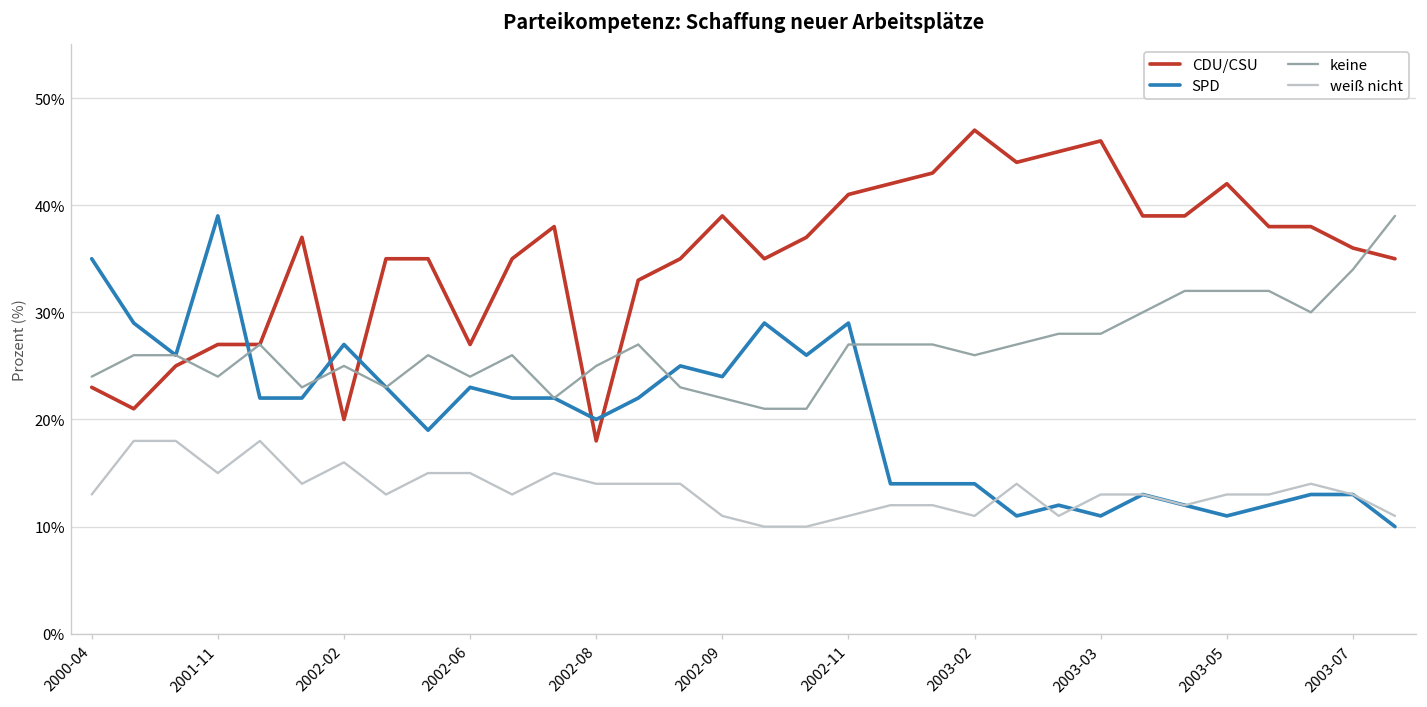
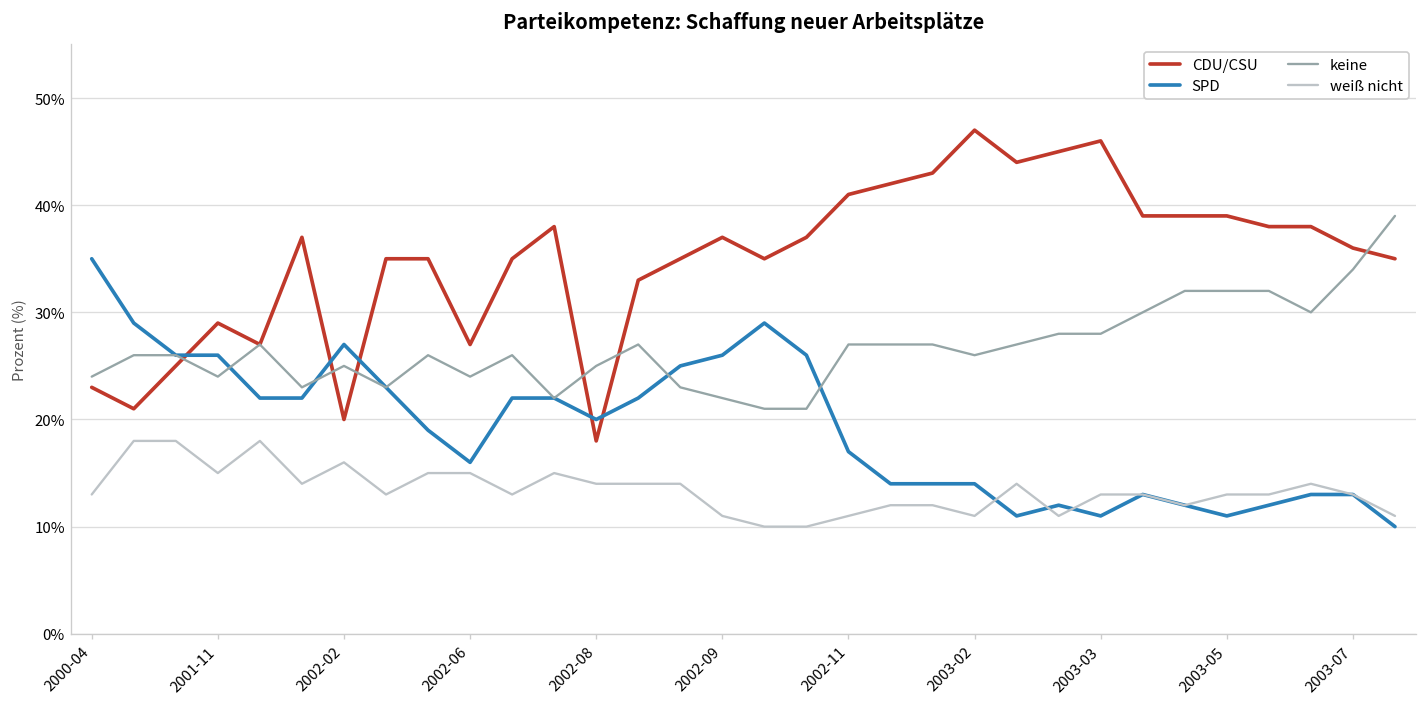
CDU/CSU, 2001-11: 27% -> 29%
SPD, 2001-11: 39% -> 26%
SPD, 2002-06: 23% -> 16%
CDU/CSU, 2002-09: 39% -> 37%
SPD, 2002-09: 24% -> 26%
SPD, 2002-11: 29% -> 17%
CDU/CSU, 2003-05: 42% -> 39%
